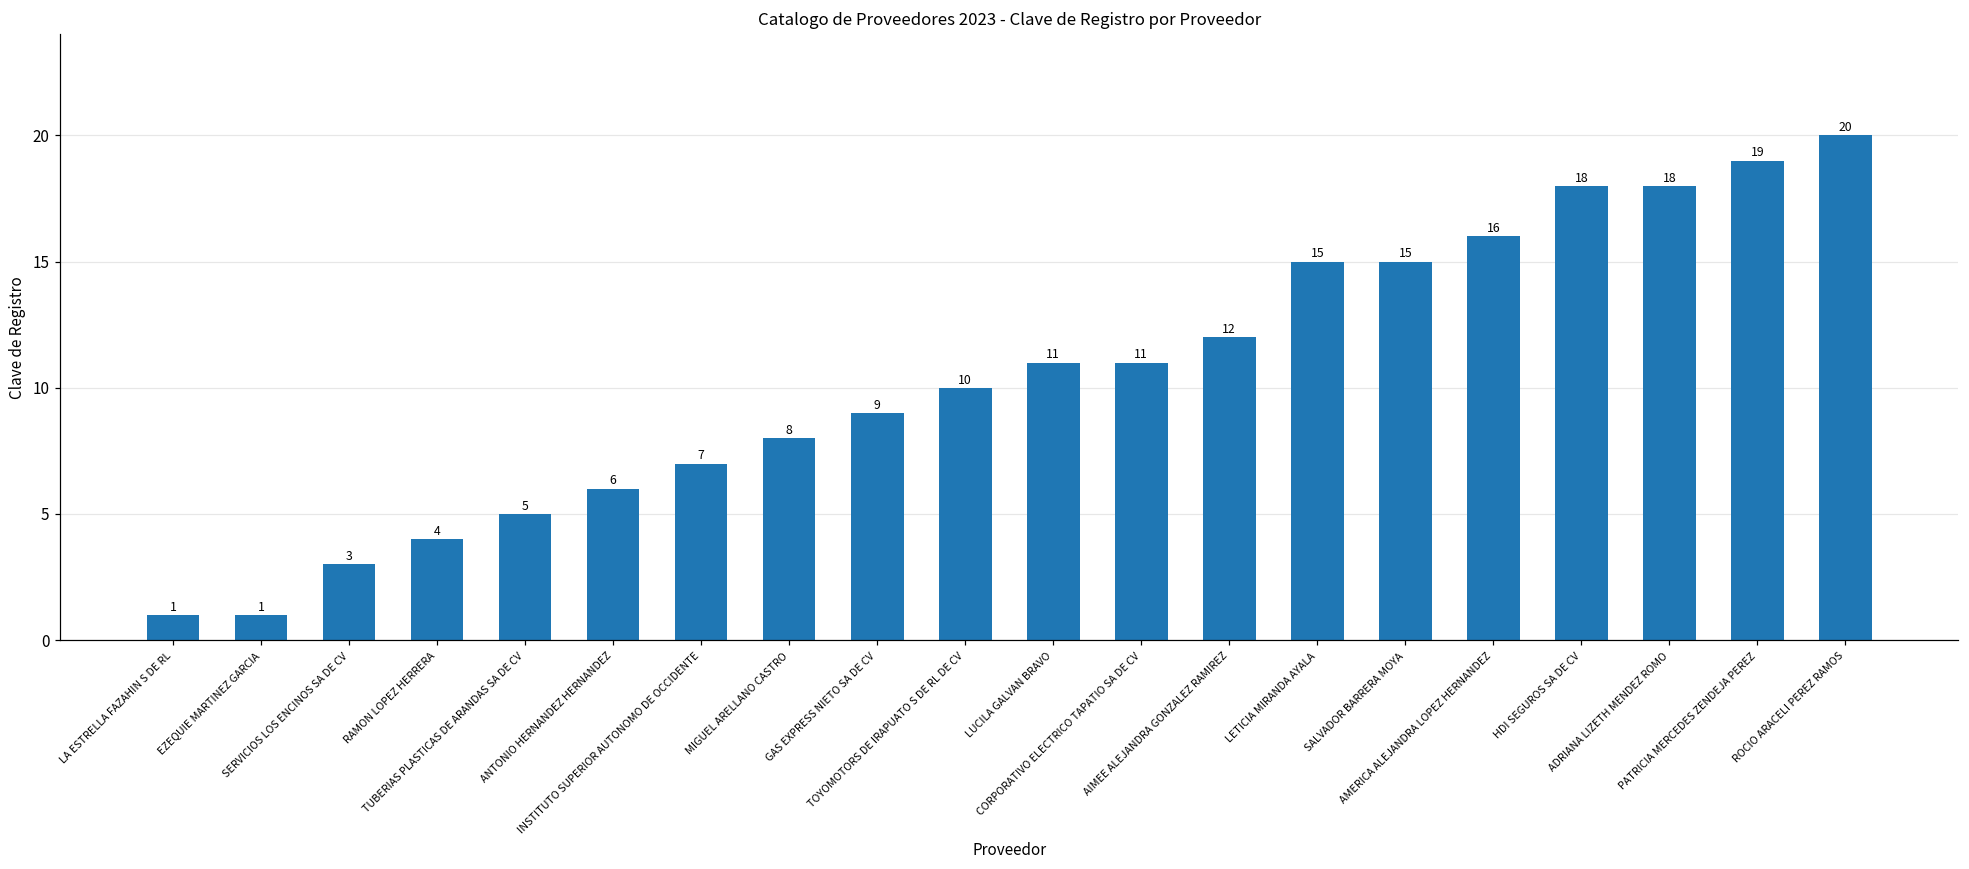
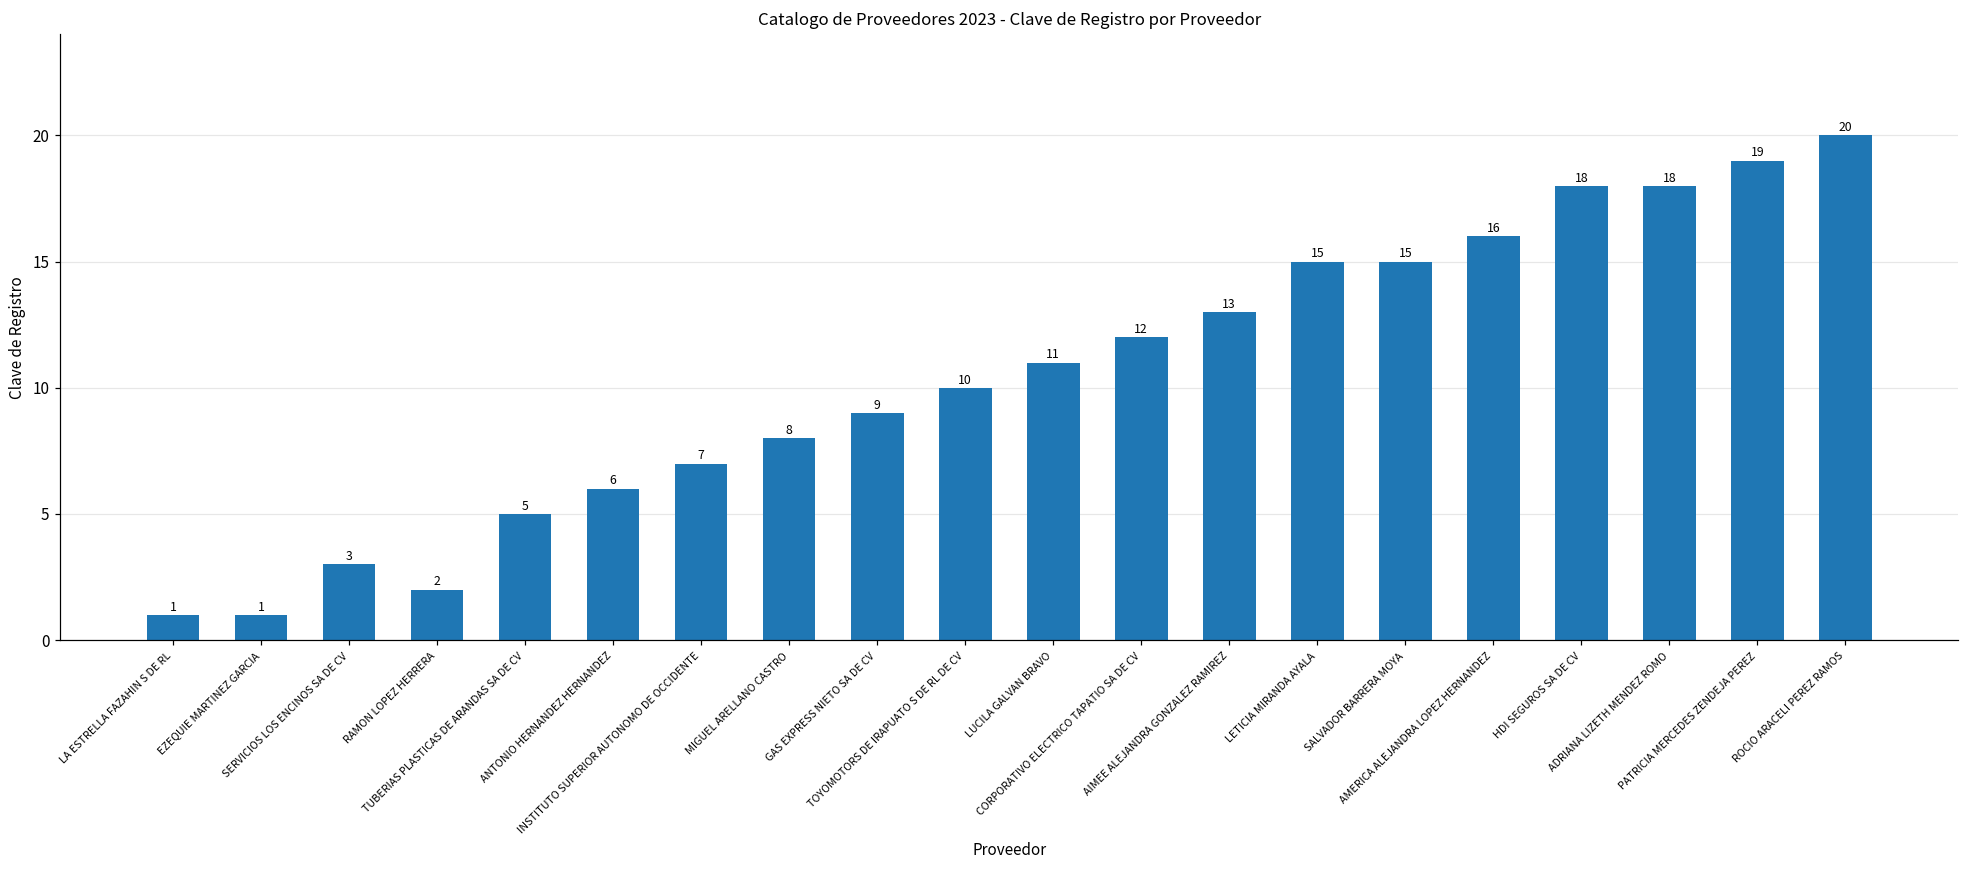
RAMON LOPEZ HERRERA: 4 -> 2
CORPORATIVO ELECTRICO TAPATIO SA DE CV: 11 -> 12
AIMEE ALEJANDRA GONZALEZ RAMIREZ: 12 -> 13
